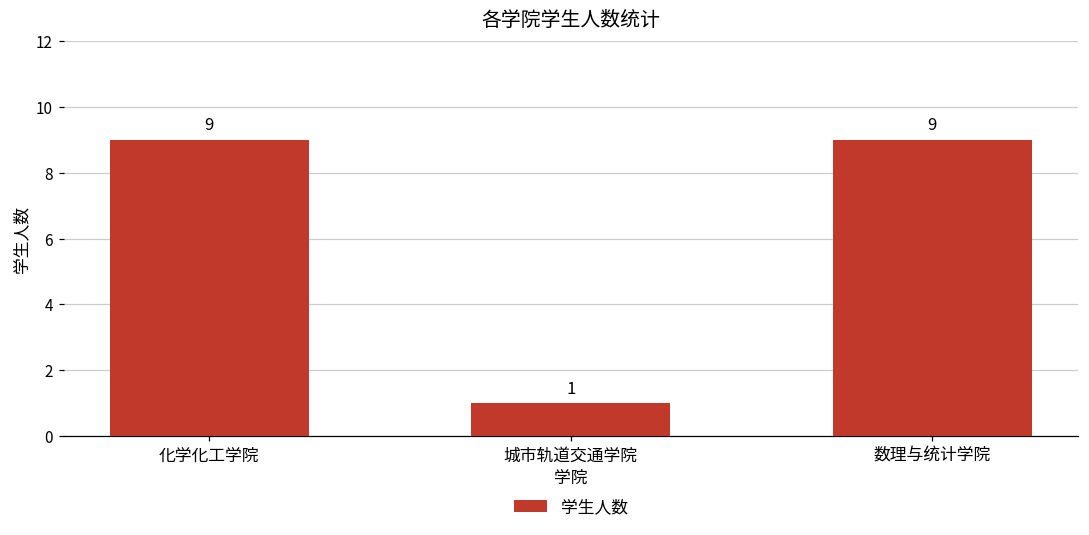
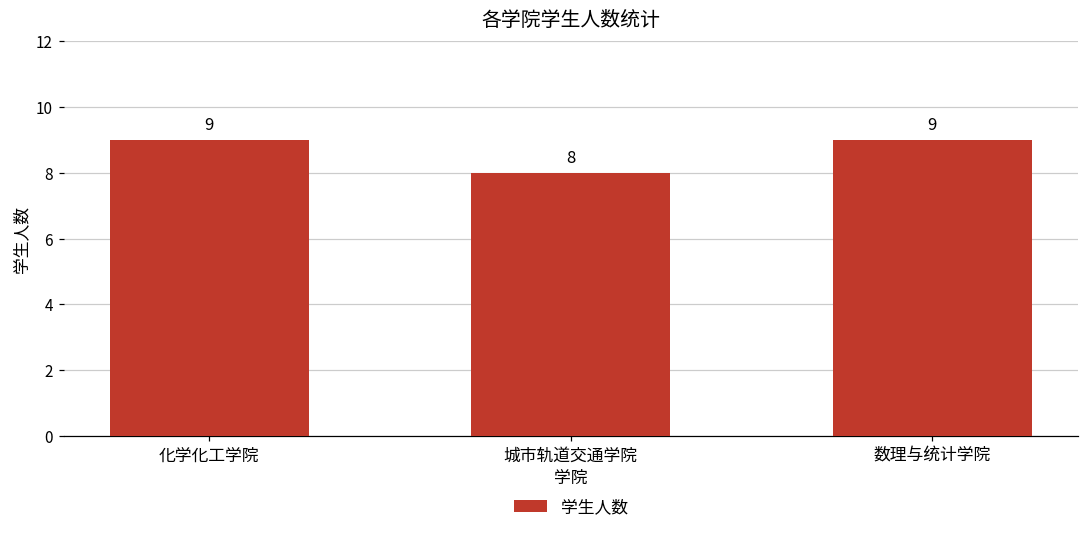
城市轨道交通学院: 1 -> 8
